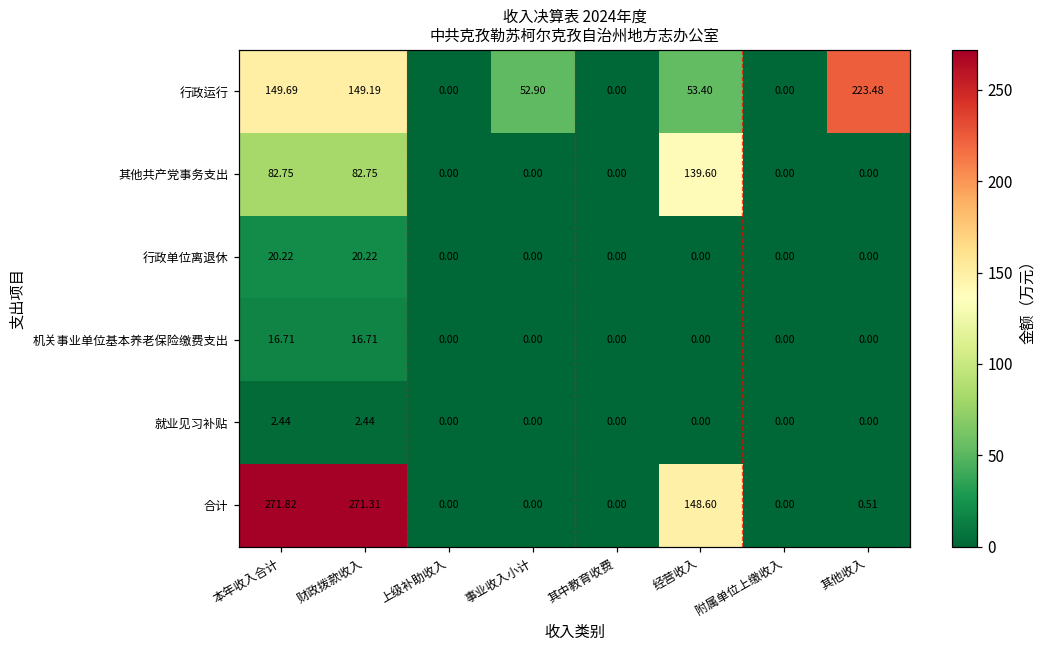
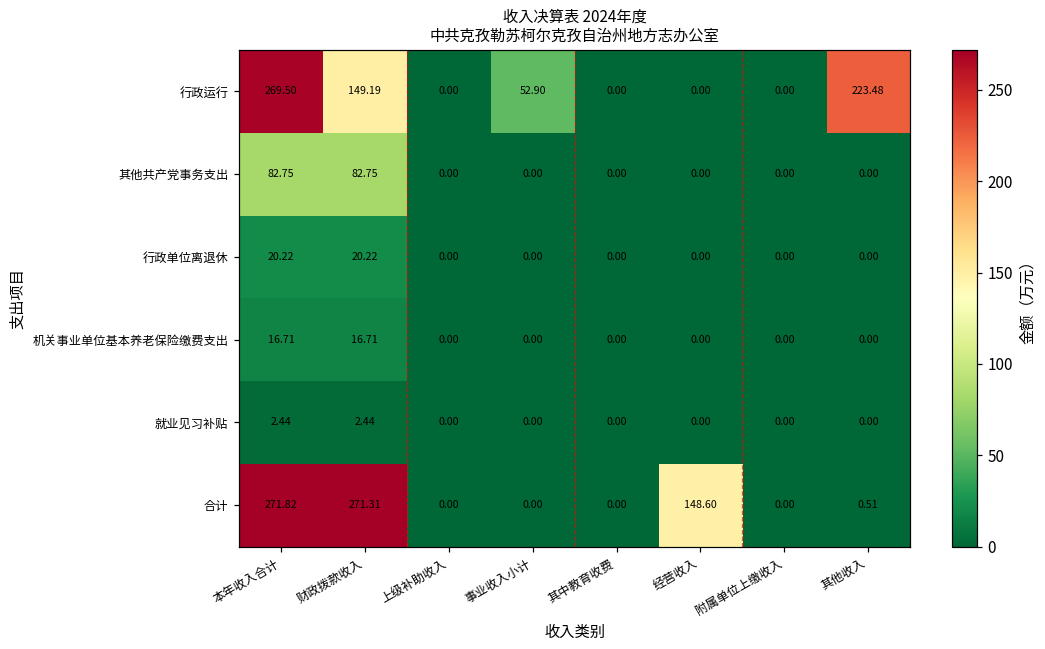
行政运行, 本年收入合计: 149.69 -> 269.50
行政运行, 经营收入: 53.40 -> 0.00
其他共产党事务支出, 经营收入: 139.60 -> 0.00
